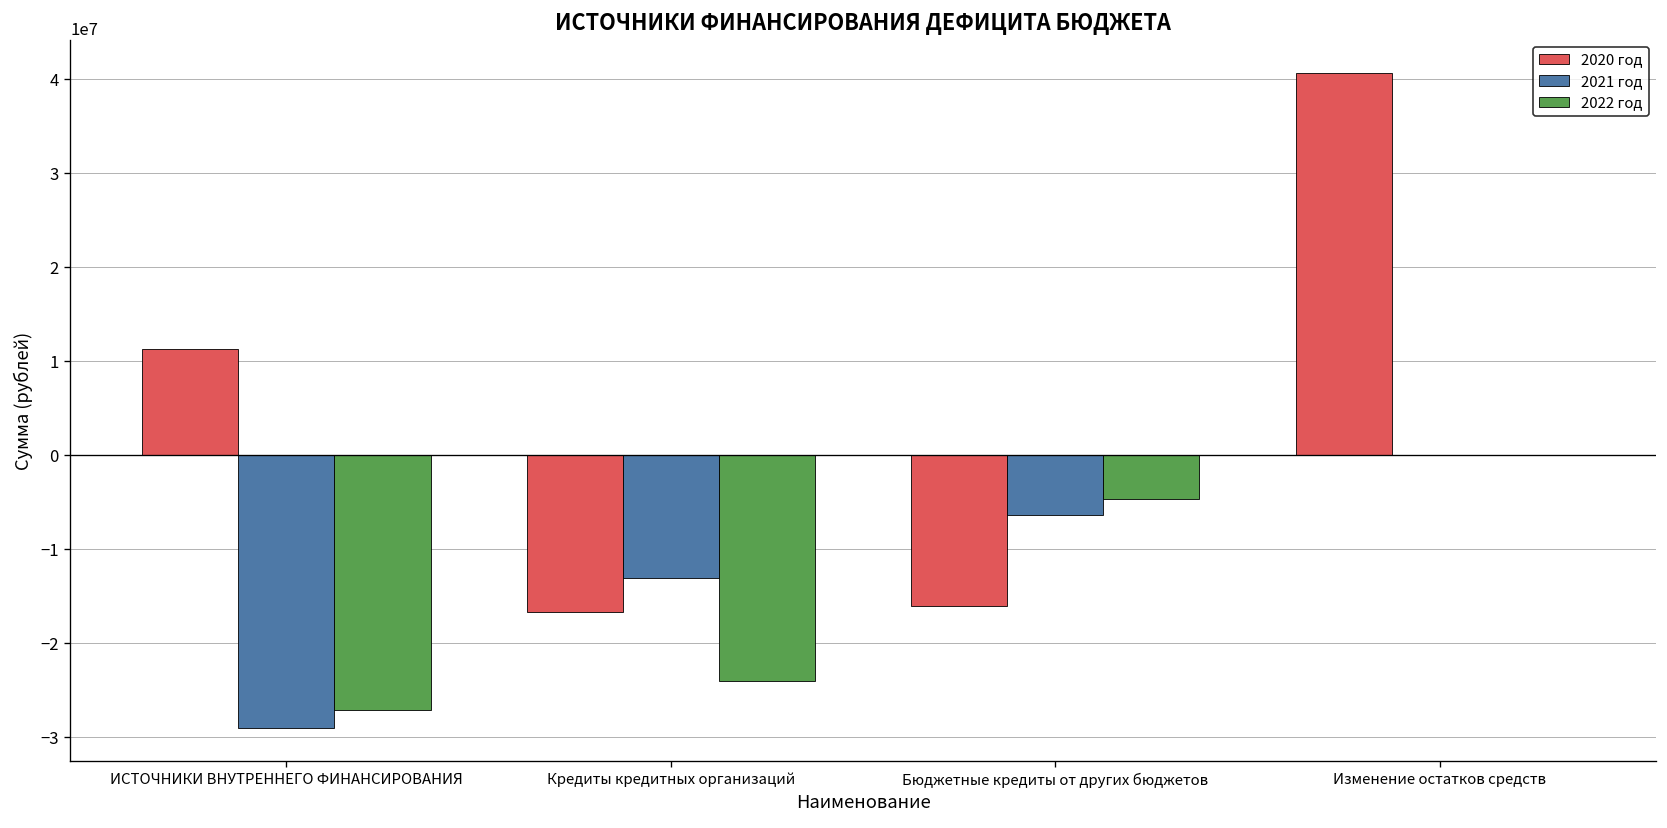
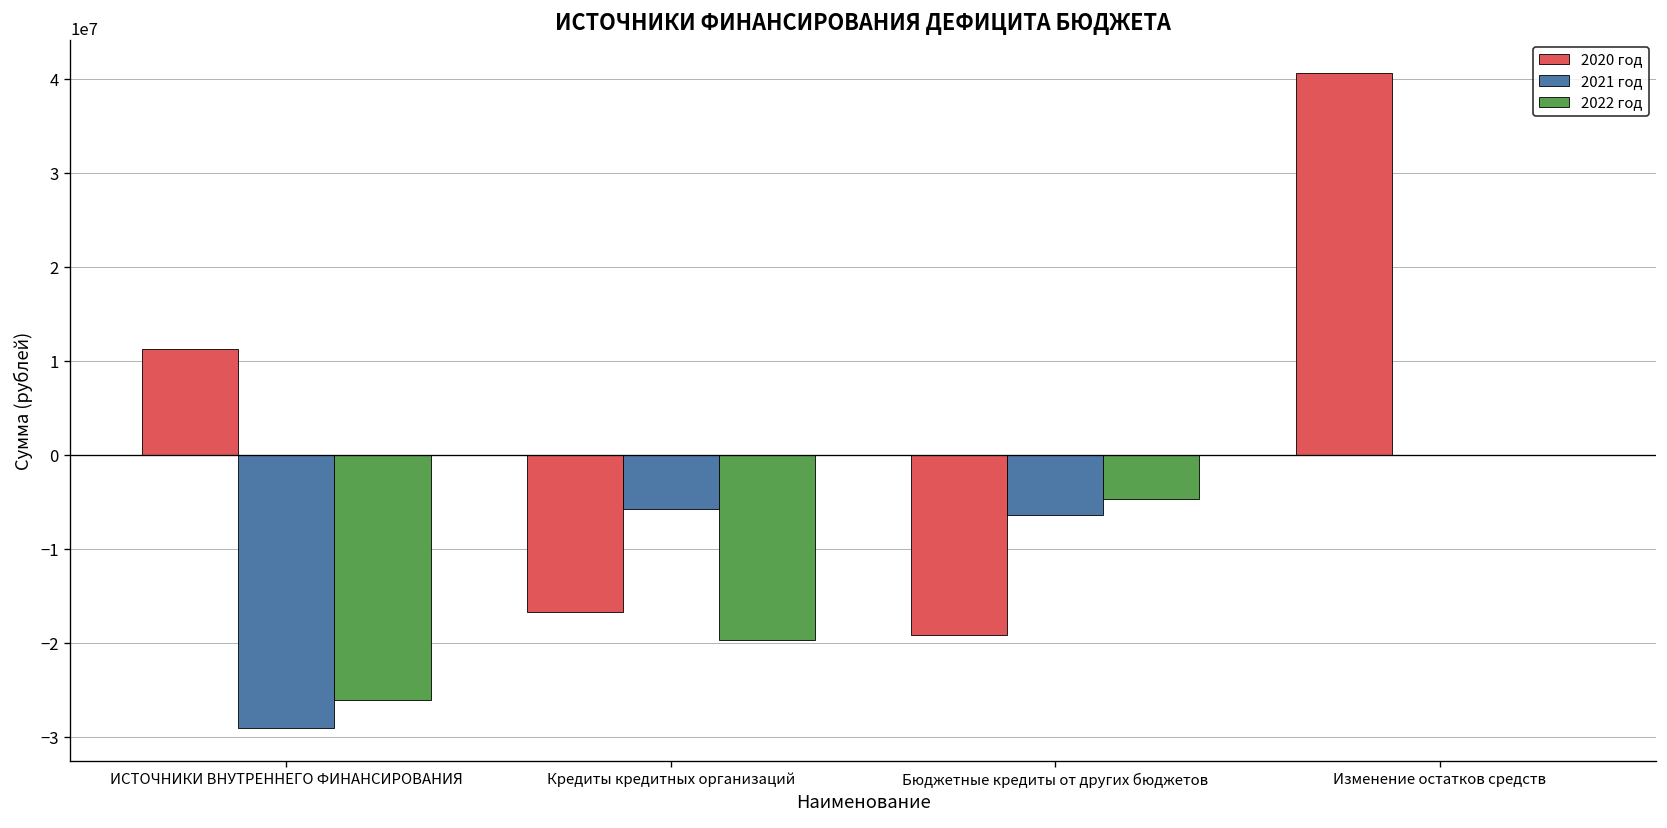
2022 год, ИСТОЧНИКИ ВНУТРЕННЕГО ФИНАНСИРОВАНИЯ: -27000000 -> -26000000
2021 год, Кредиты кредитных организаций: -13000000 -> -6000000
2022 год, Кредиты кредитных организаций: -24000000 -> -20000000
2020 год, Бюджетные кредиты от других бюджетов: -16000000 -> -19000000
